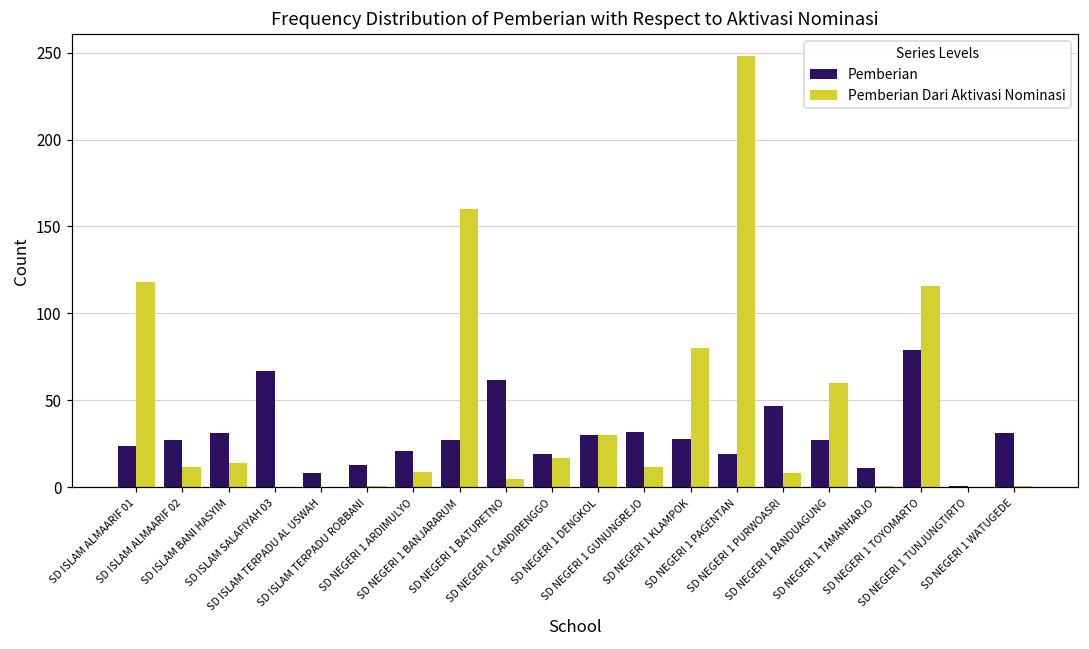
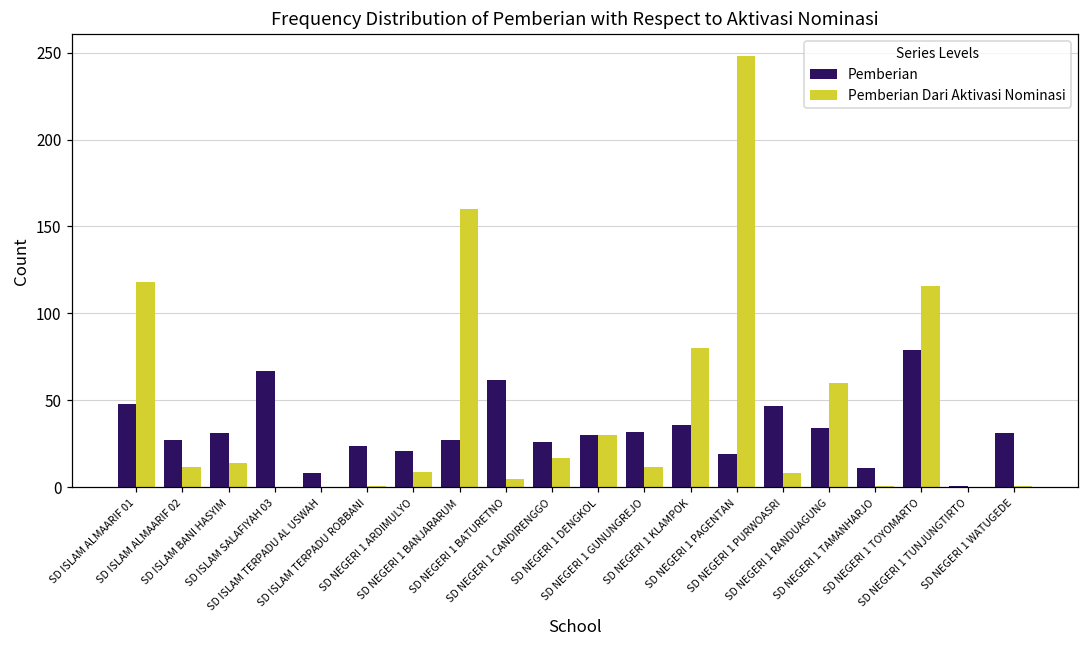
Pemberian, SD ISLAM ALMAARIF 01: 24 -> 48
Pemberian, SD ISLAM TERPADU ROBBANI: 13 -> 24
Pemberian, SD NEGERI 1 CANDIRENGGO: 19 -> 26
Pemberian, SD NEGERI 1 KLAMPOK: 28 -> 36
Pemberian, SD NEGERI 1 RANDUAGUNG: 27 -> 34
